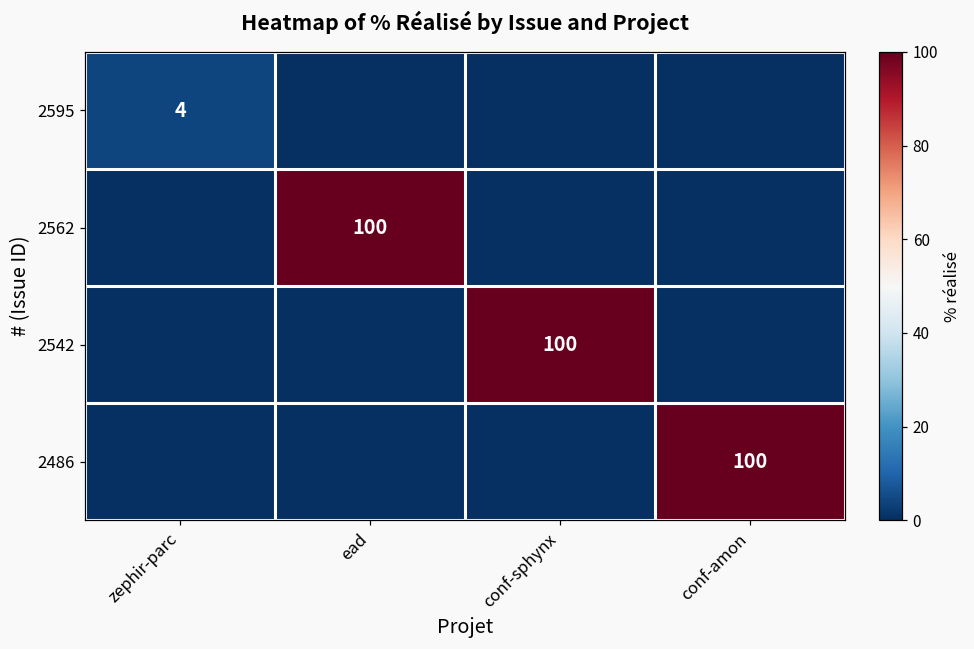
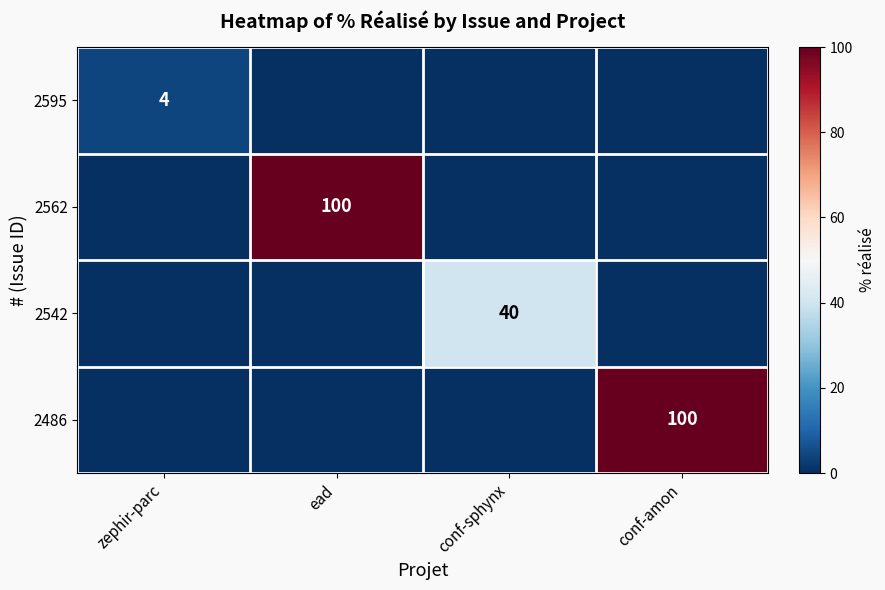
2542, conf-sphynx: 100 -> 40
